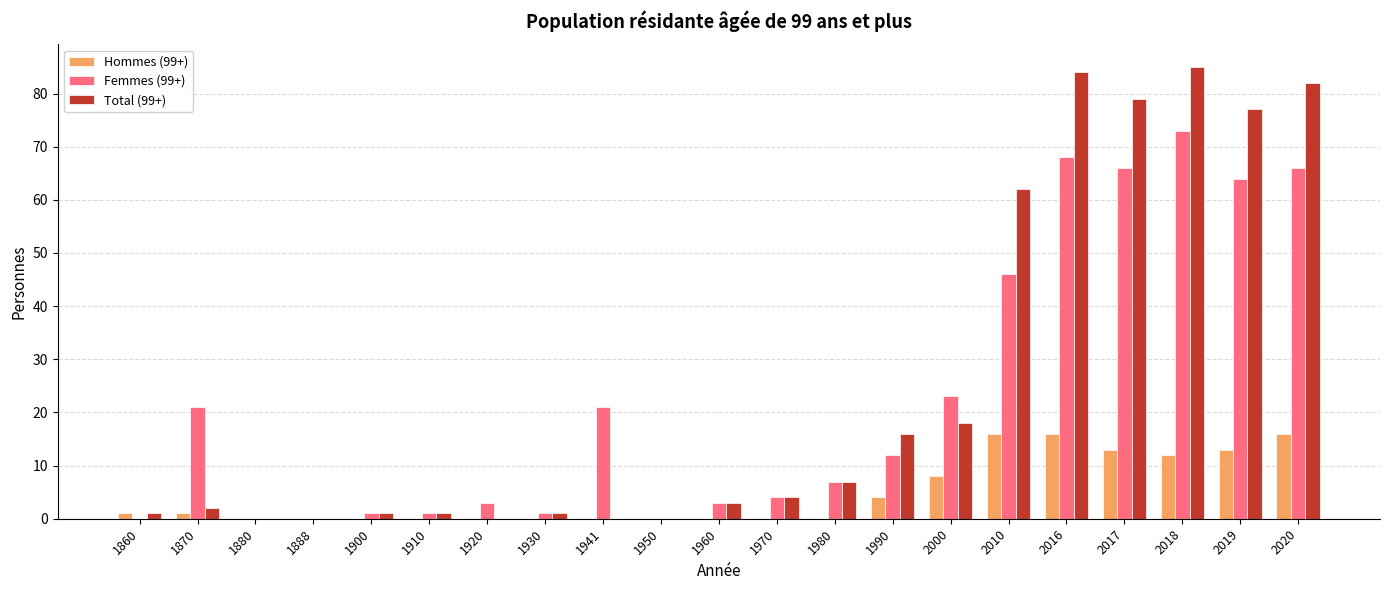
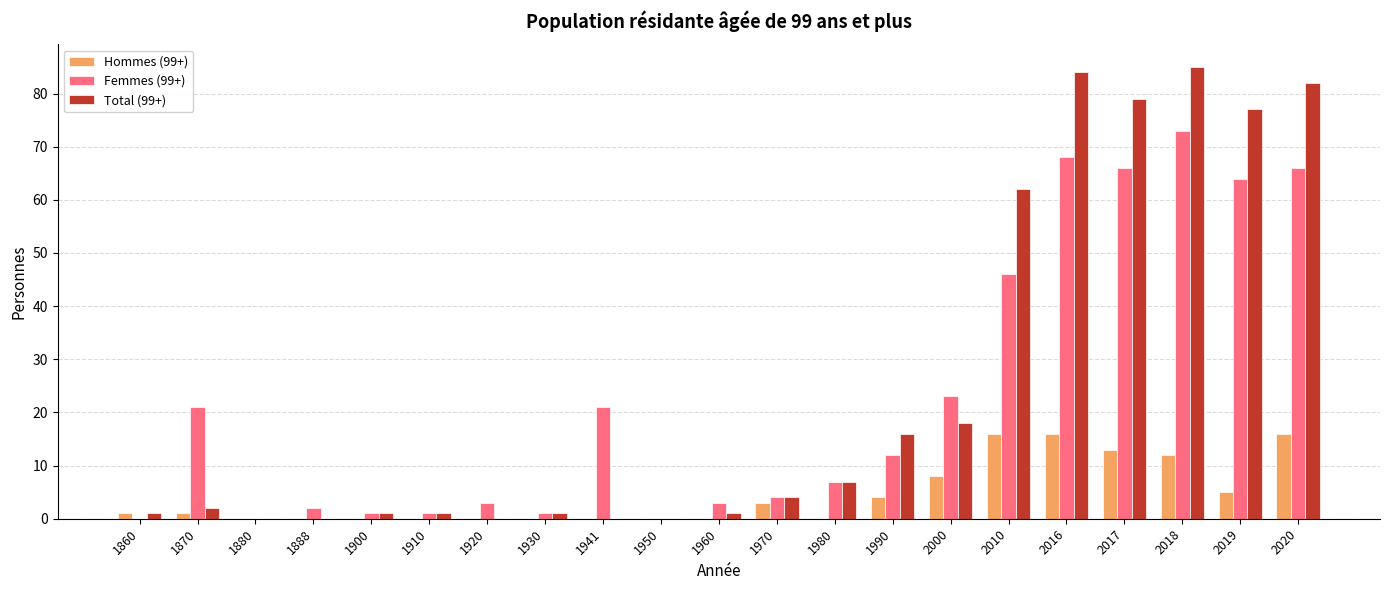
Femmes (99+), 1888: 0 -> 2
Total (99+), 1960: 3 -> 1
Hommes (99+), 1970: 0 -> 3
Hommes (99+), 2019: 13 -> 5
